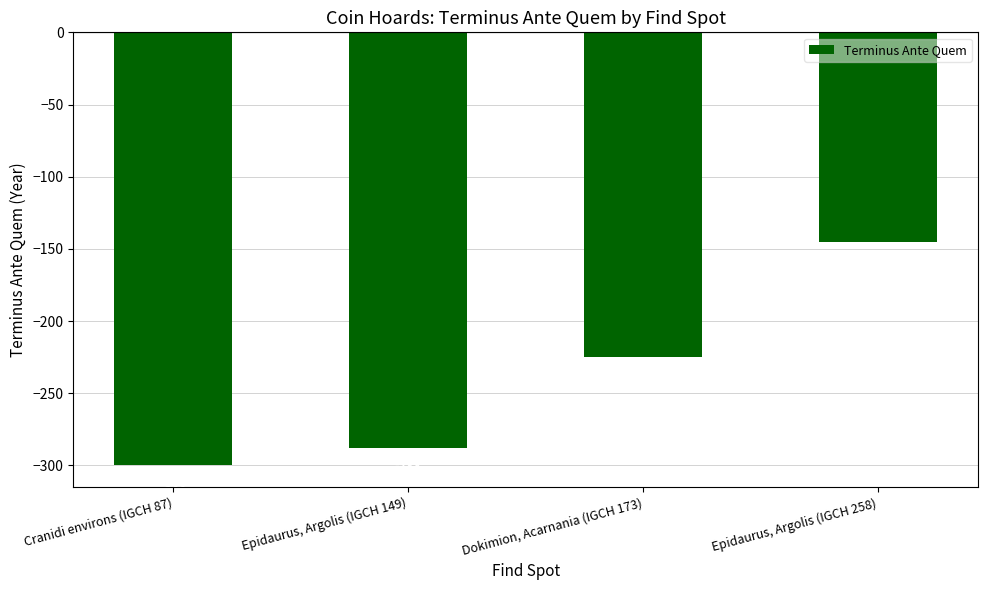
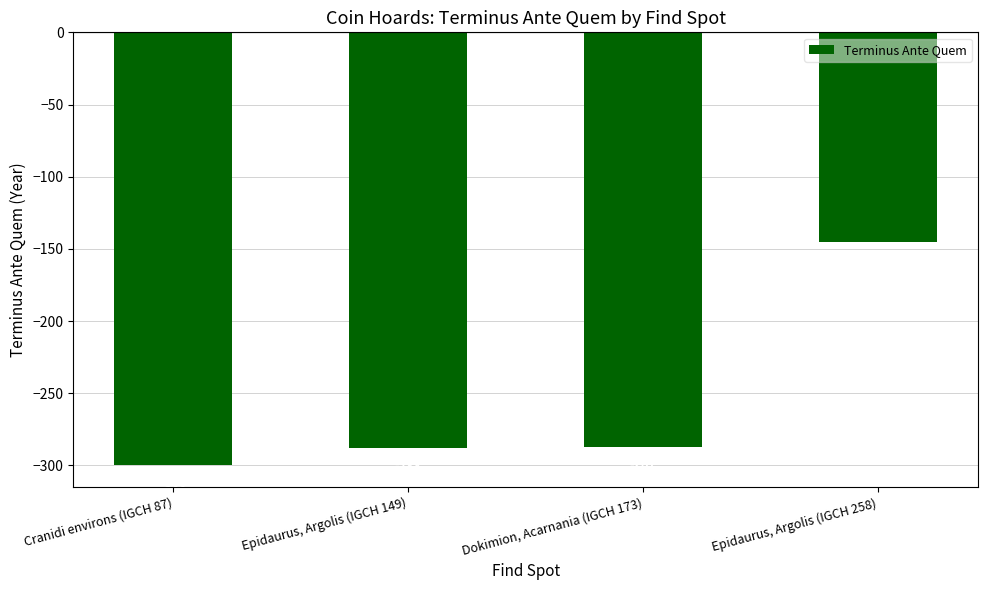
Dokimion, Acarnania (IGCH 173): -225 -> -287
